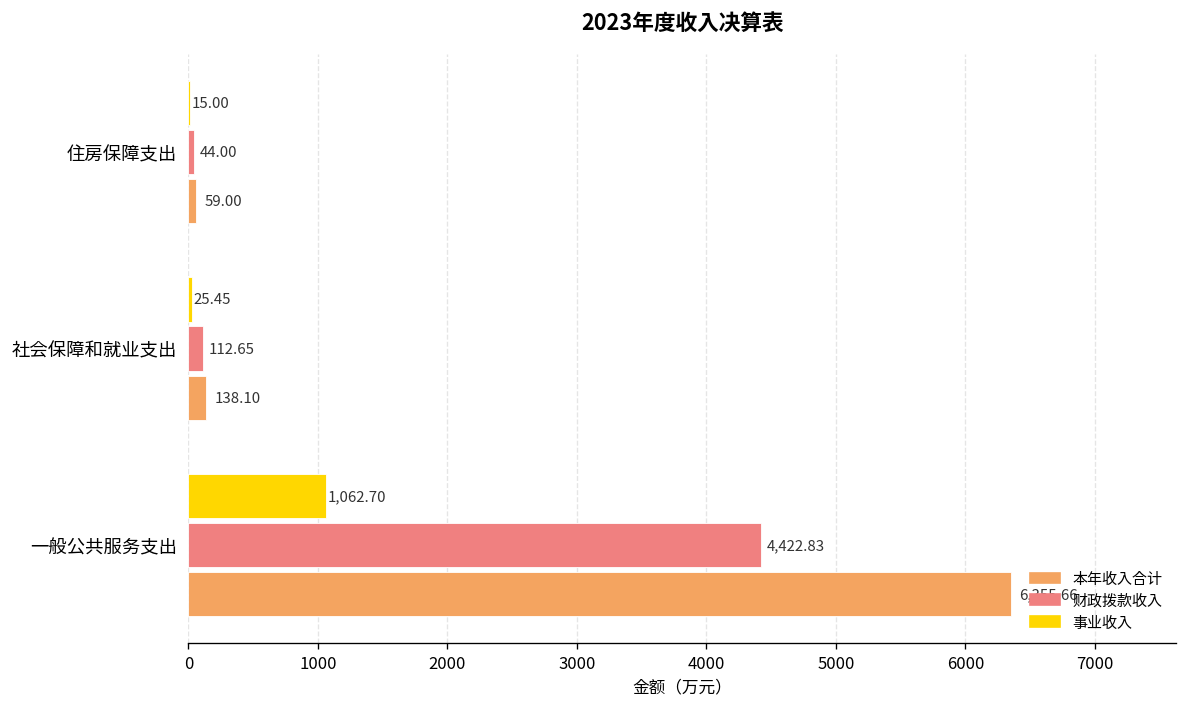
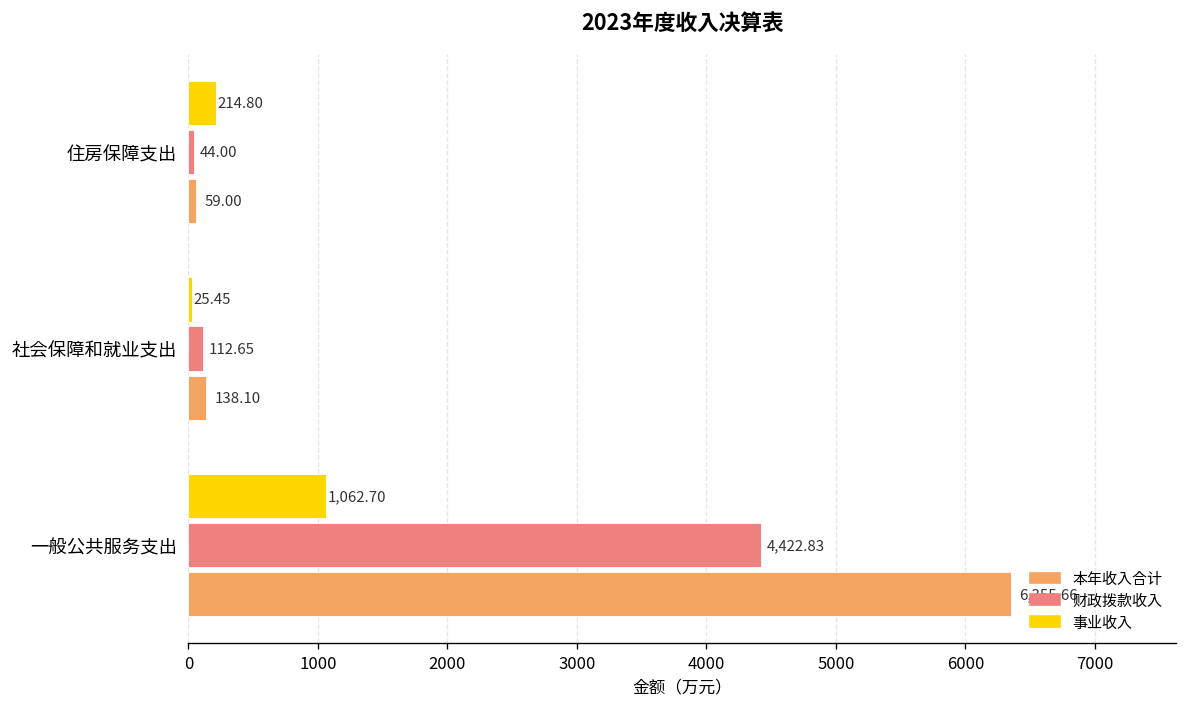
事业收入, 住房保障支出: 15.00 -> 214.80
